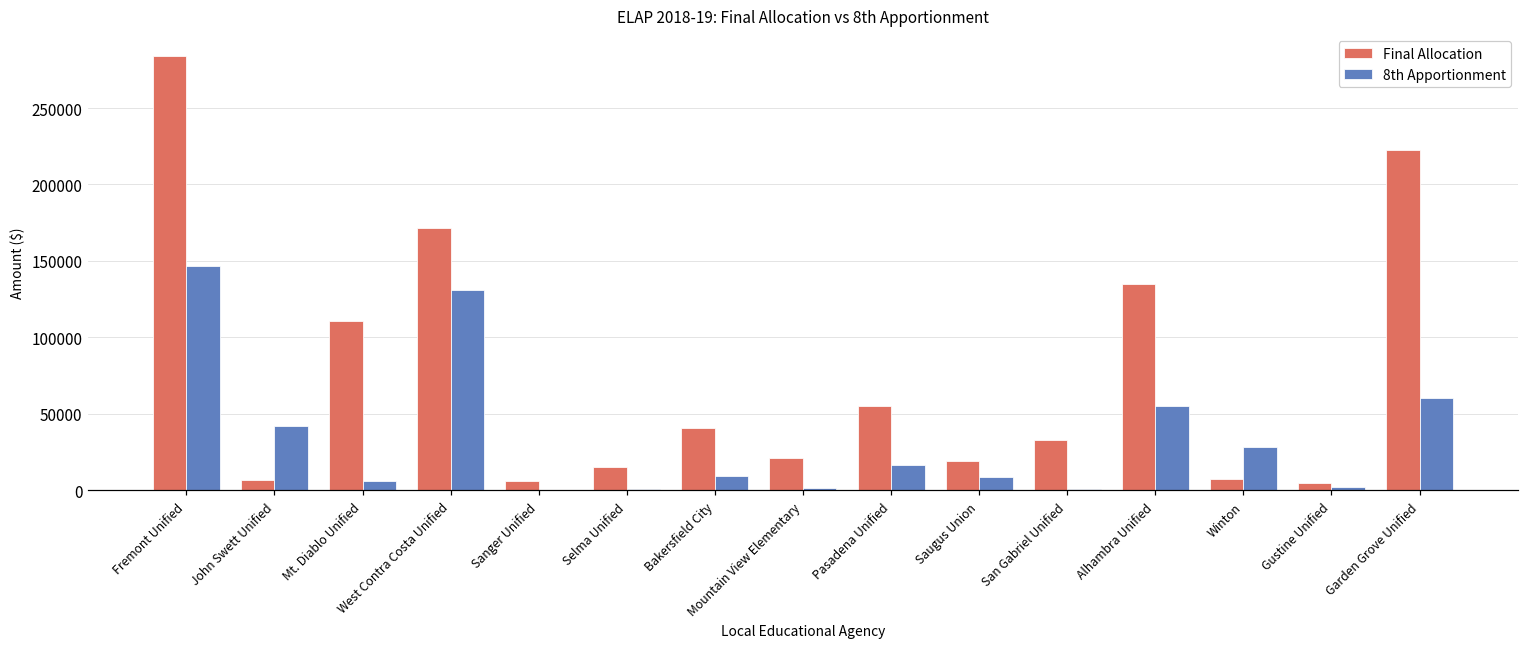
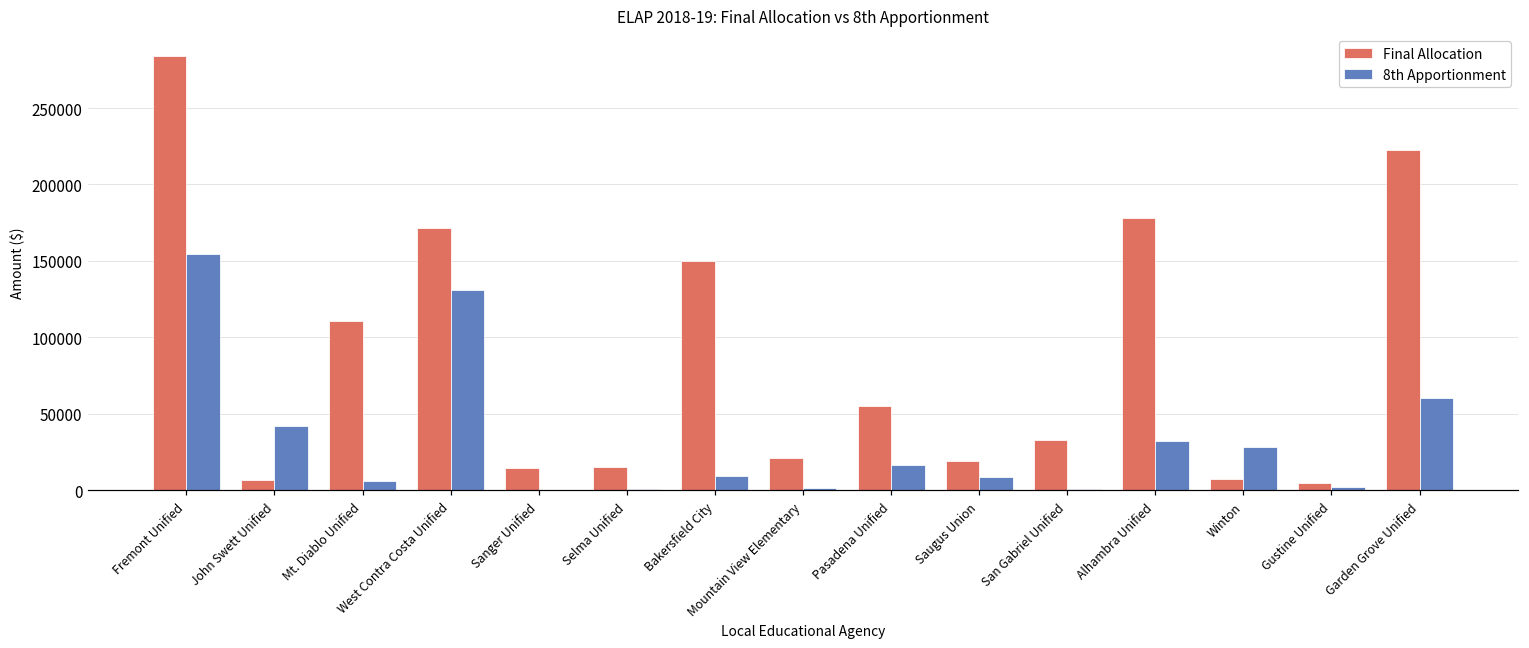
8th Apportionment, Fremont Unified: 146000 -> 155000
Final Allocation, Sanger Unified: 6000 -> 15000
Final Allocation, Bakersfield City: 41000 -> 150000
Final Allocation, Alhambra Unified: 135000 -> 178000
8th Apportionment, Alhambra Unified: 55000 -> 32000
